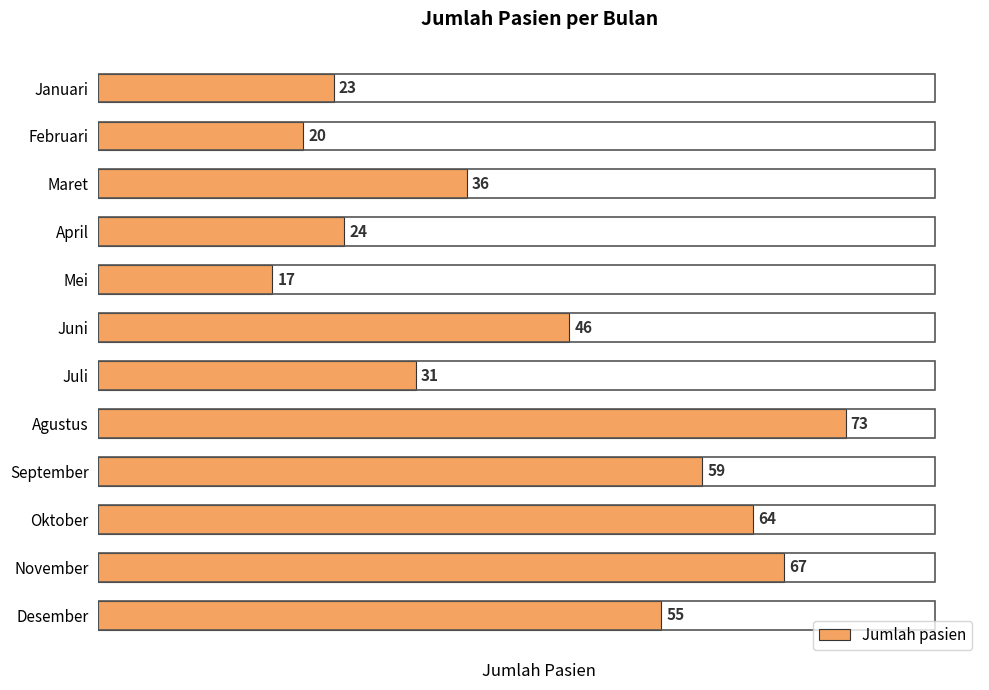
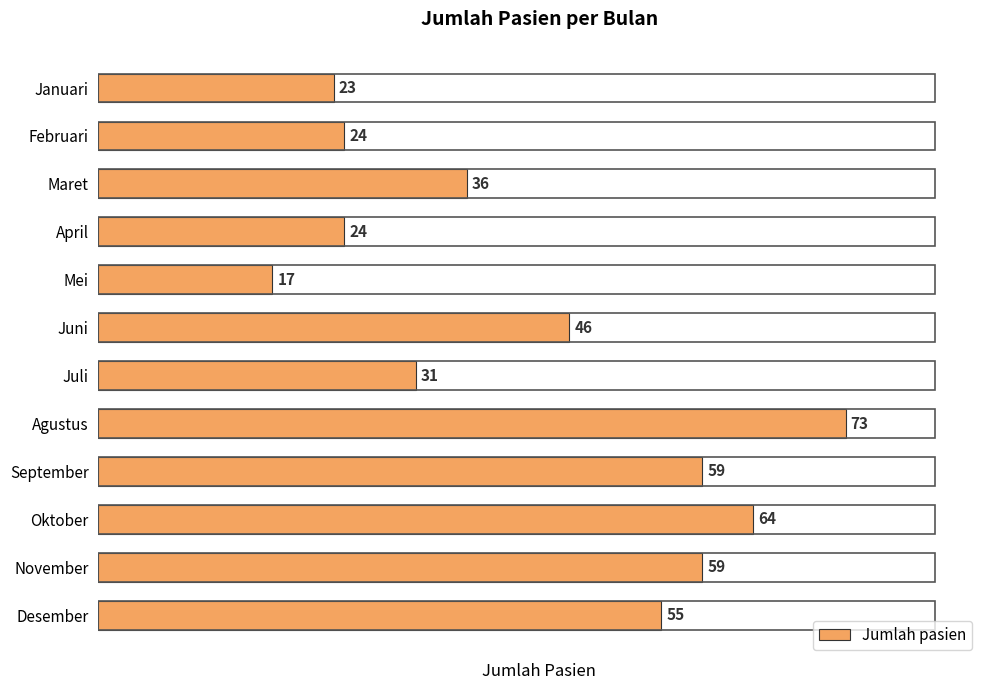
Februari: 20 -> 24
November: 67 -> 59
